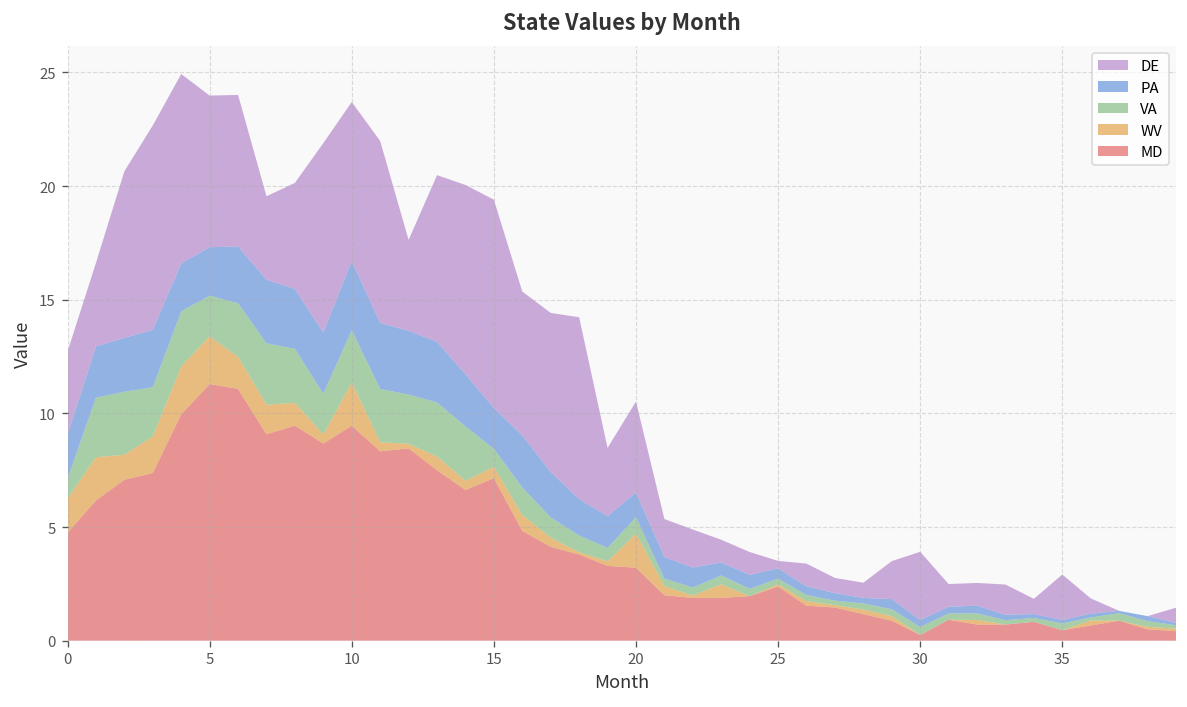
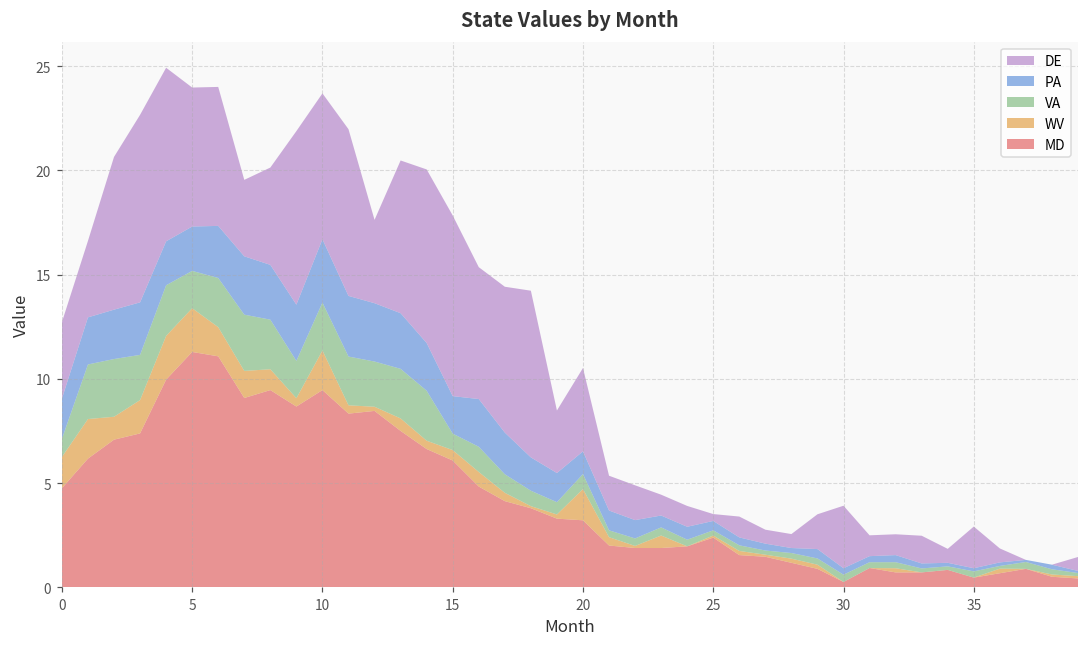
MD, 15: 7.2 -> 6.1
DE, 15: 9.2 -> 8.7
